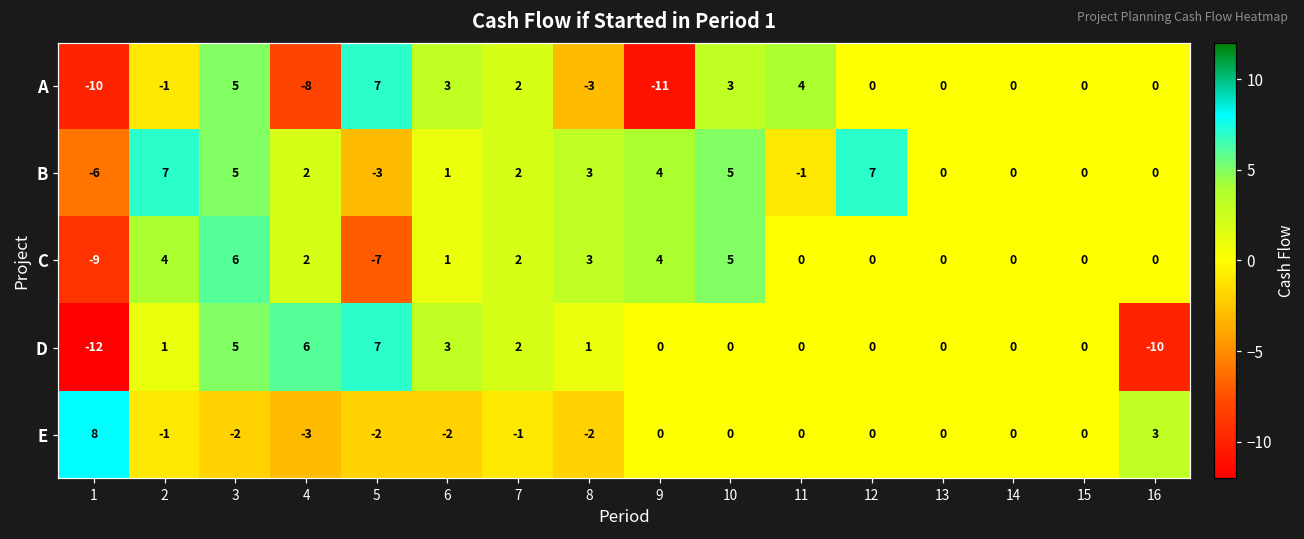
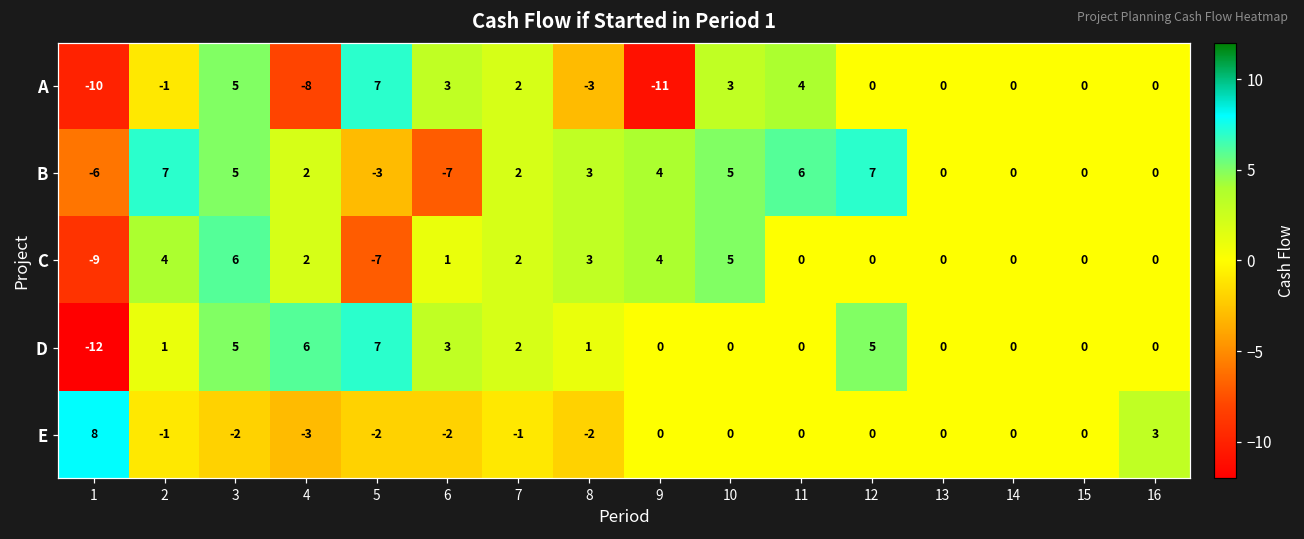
B, 6: 1 -> -7
B, 11: -1 -> 6
D, 12: 0 -> 5
D, 16: -10 -> 0
